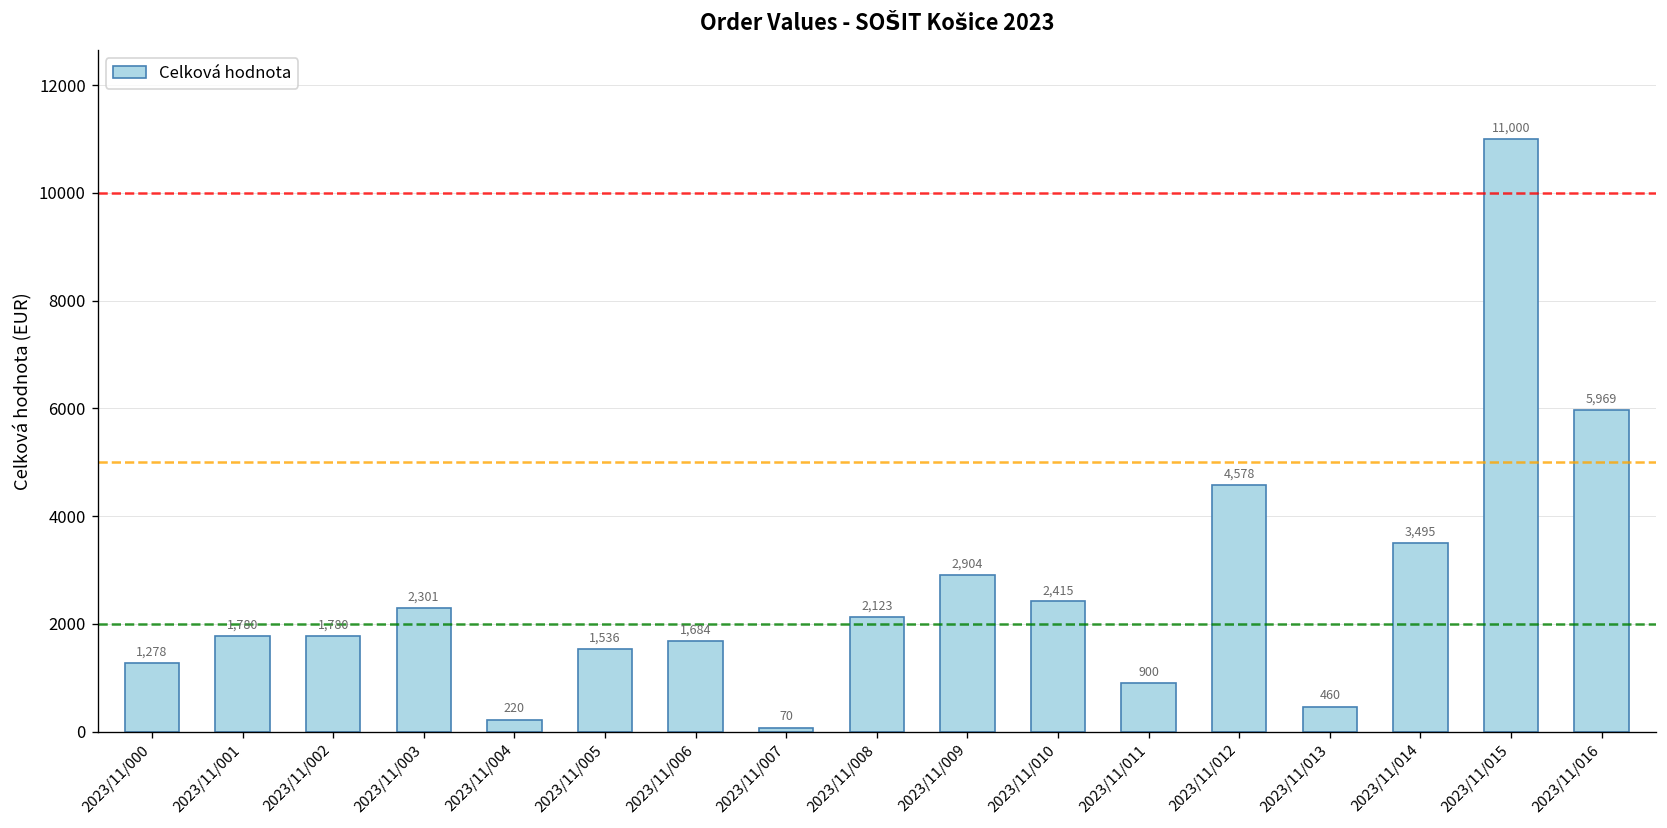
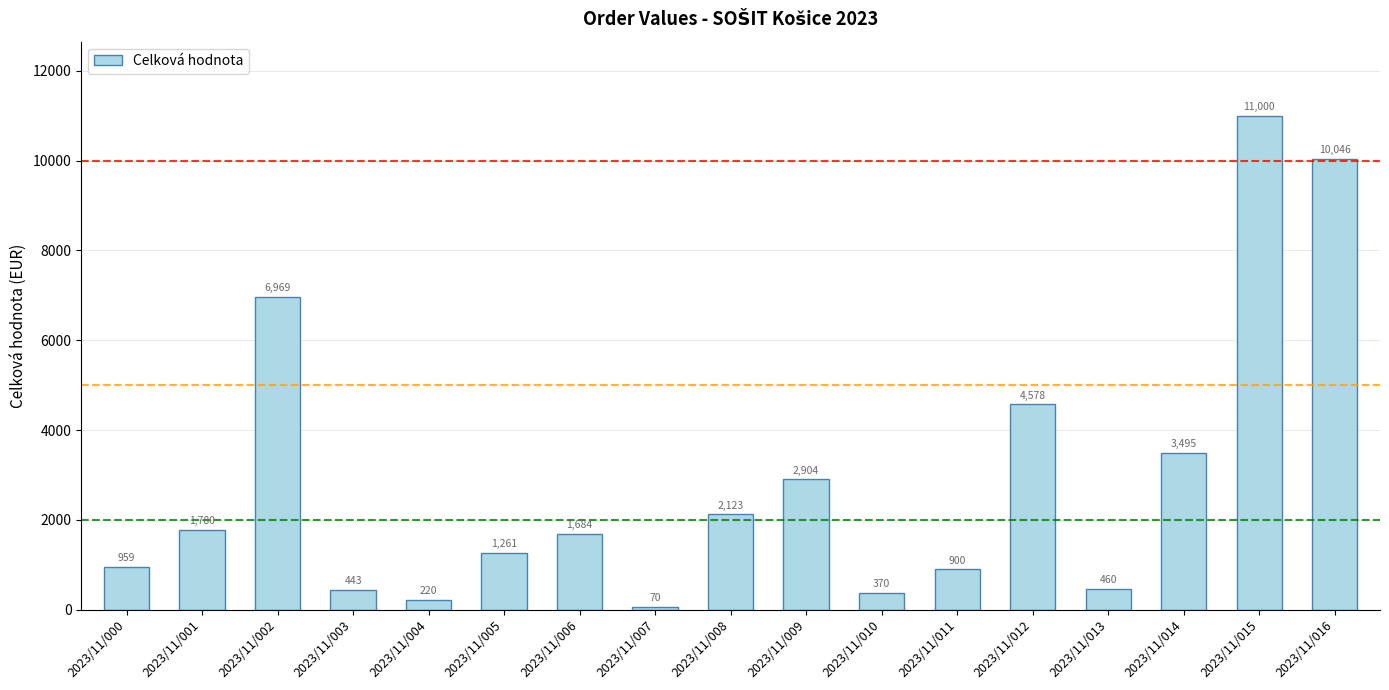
2023/11/000: 1,278 -> 959
2023/11/002: 1,780 -> 6,969
2023/11/003: 2,301 -> 443
2023/11/005: 1,536 -> 1,261
2023/11/010: 2,415 -> 370
2023/11/016: 5,969 -> 10,046
